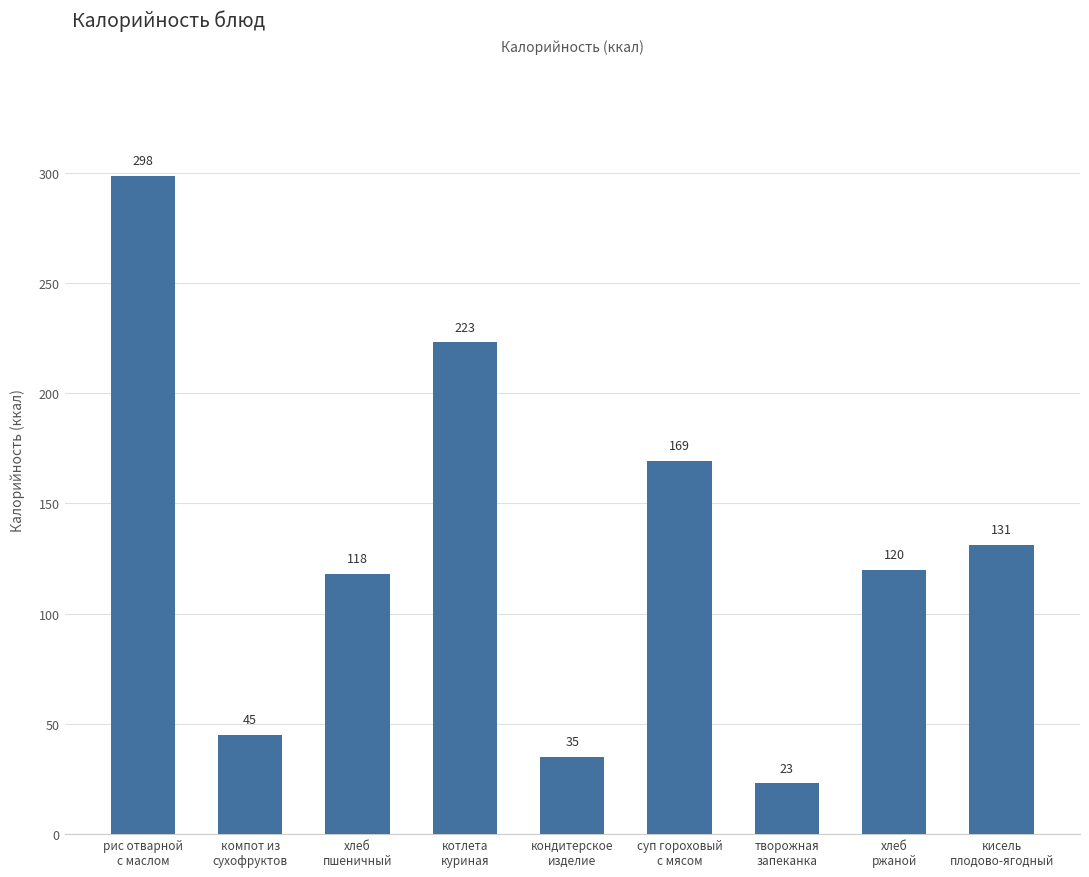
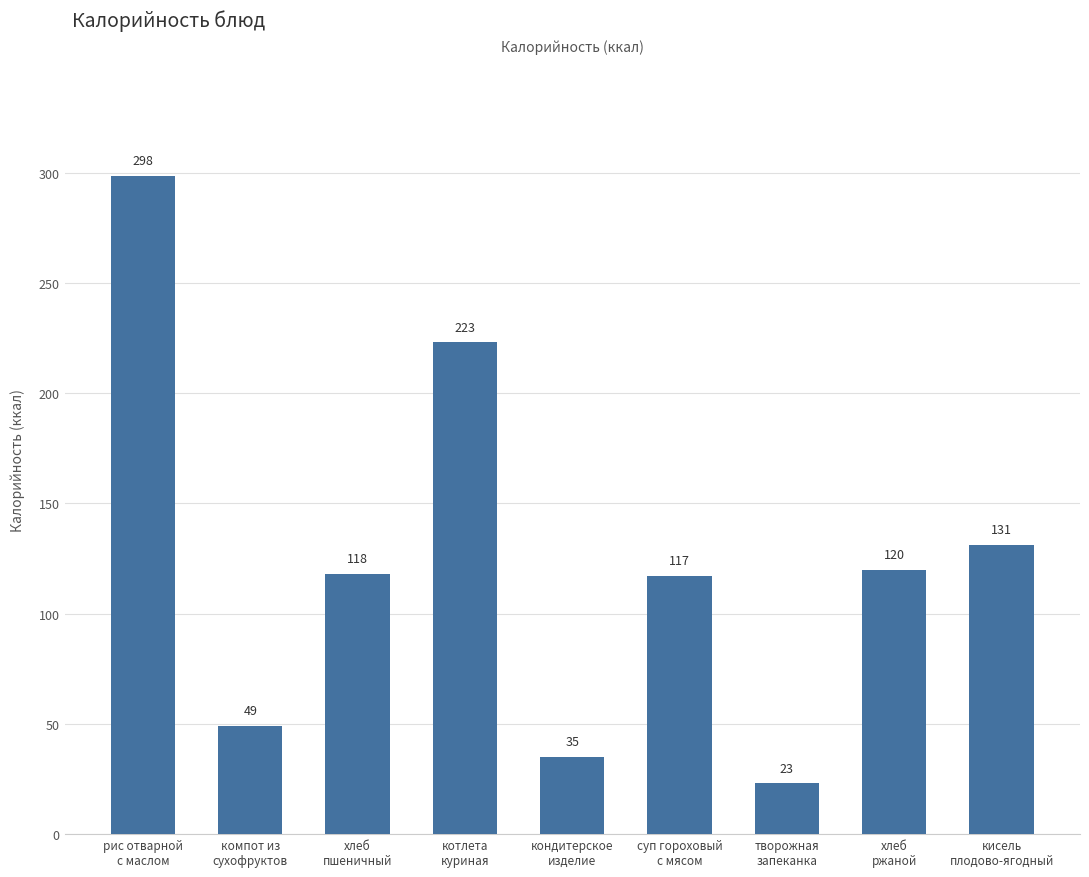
компот из сухофруктов: 45 -> 49
суп гороховый с мясом: 169 -> 117
